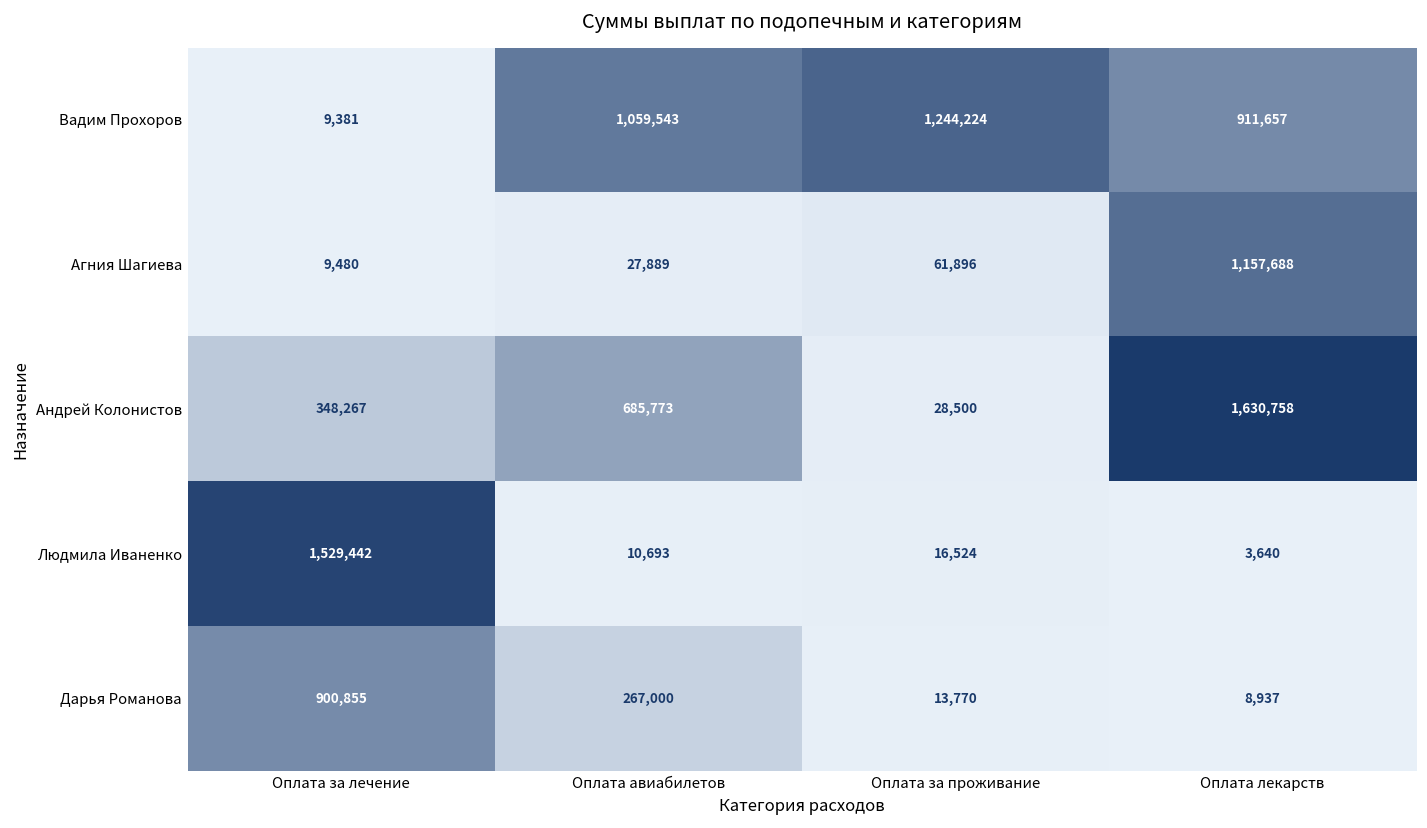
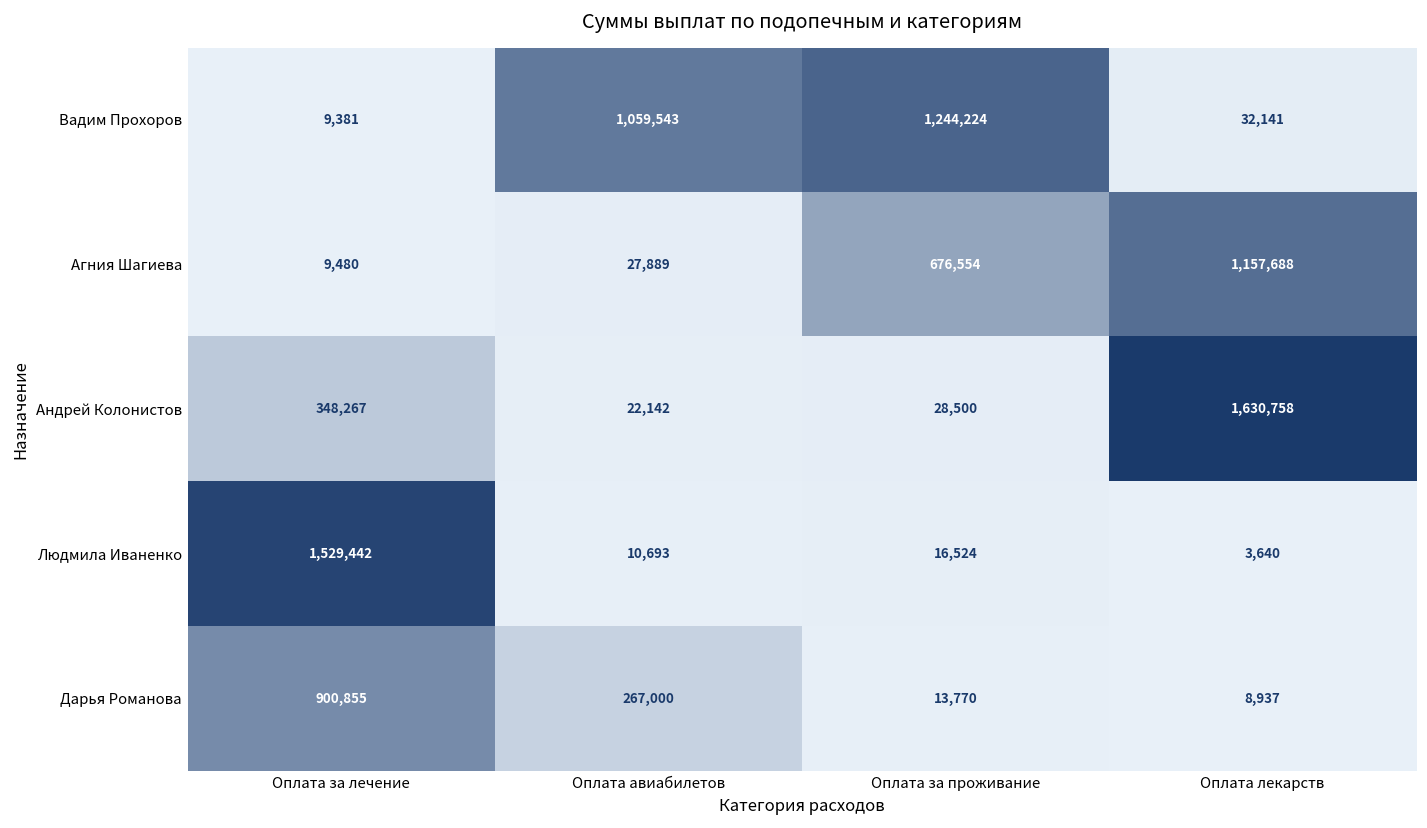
Вадим Прохоров, Оплата лекарств: 911,657 -> 32,141
Агния Шагиева, Оплата за проживание: 61,896 -> 676,554
Андрей Колонистов, Оплата авиабилетов: 685,773 -> 22,142
